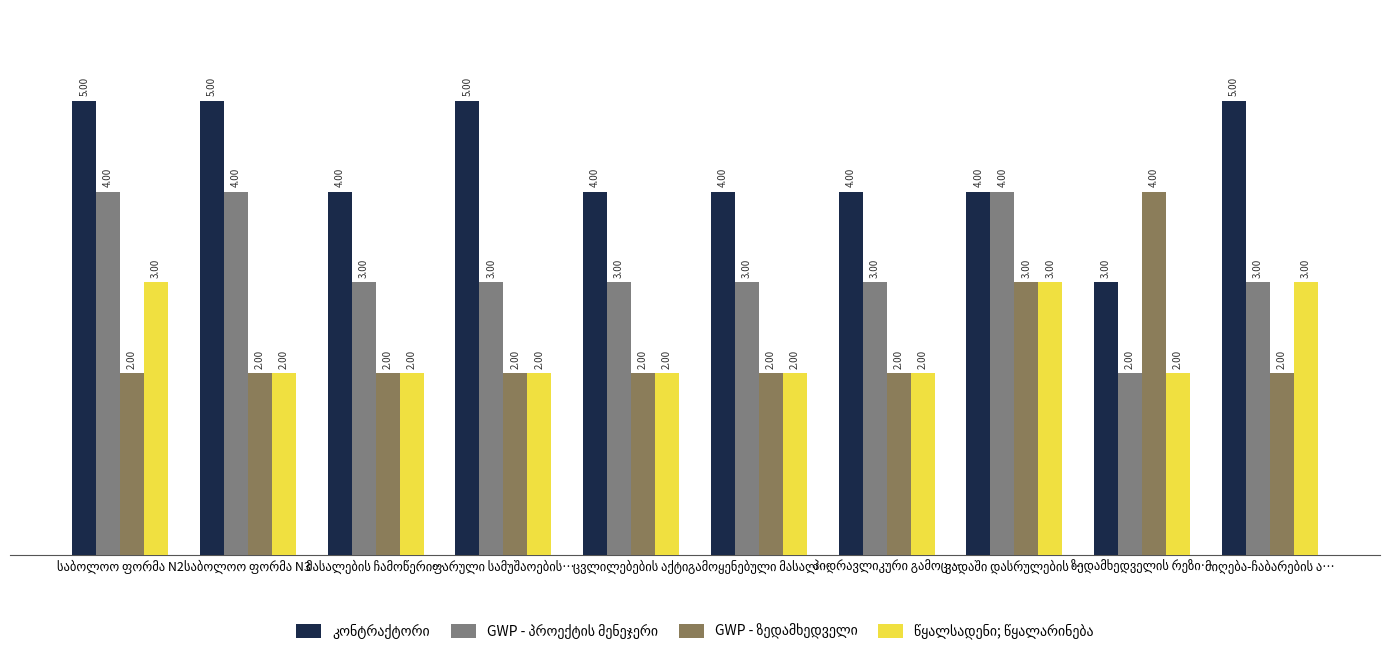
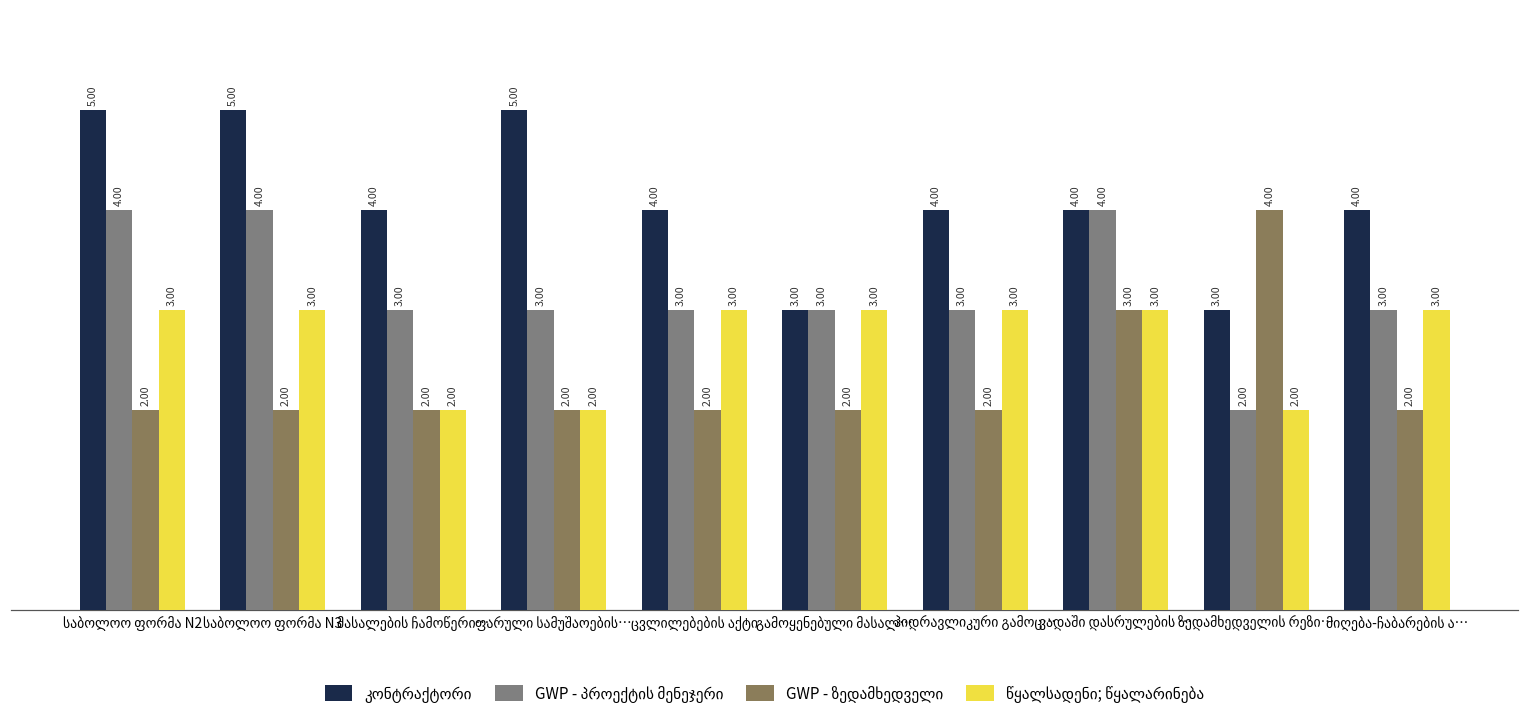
წყალსადენი; წყალარინება, საბოლოო ფორმა N3: 2.00 -> 3.00
წყალსადენი; წყალარინება, ცვლილებების აქტი: 2.00 -> 3.00
კონტრაქტორი, გამოყენებული მასალ…: 4.00 -> 3.00
წყალსადენი; წყალარინება, გამოყენებული მასალ…: 2.00 -> 3.00
წყალსადენი; წყალარინება, ჰიდრავლიკური გამოც…: 2.00 -> 3.00
კონტრაქტორი, მიღება-ჩაბარების ა…: 5.00 -> 4.00
